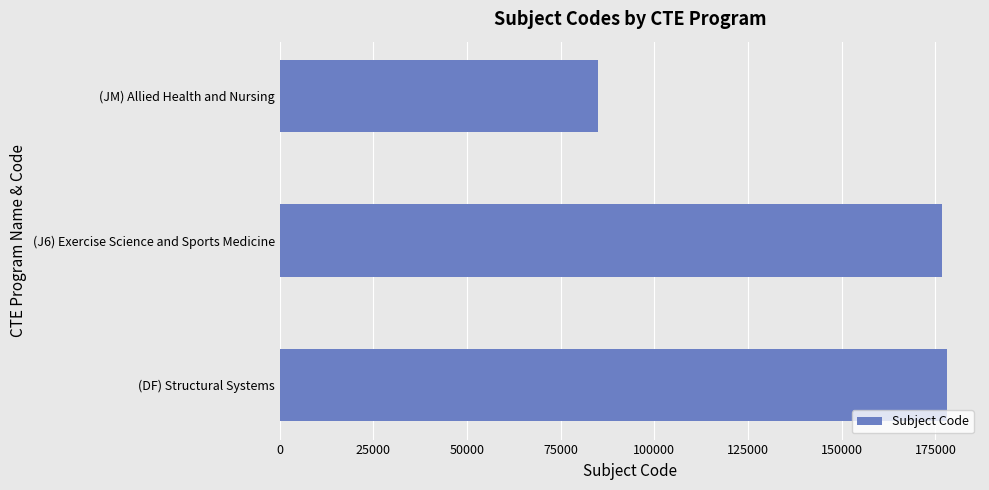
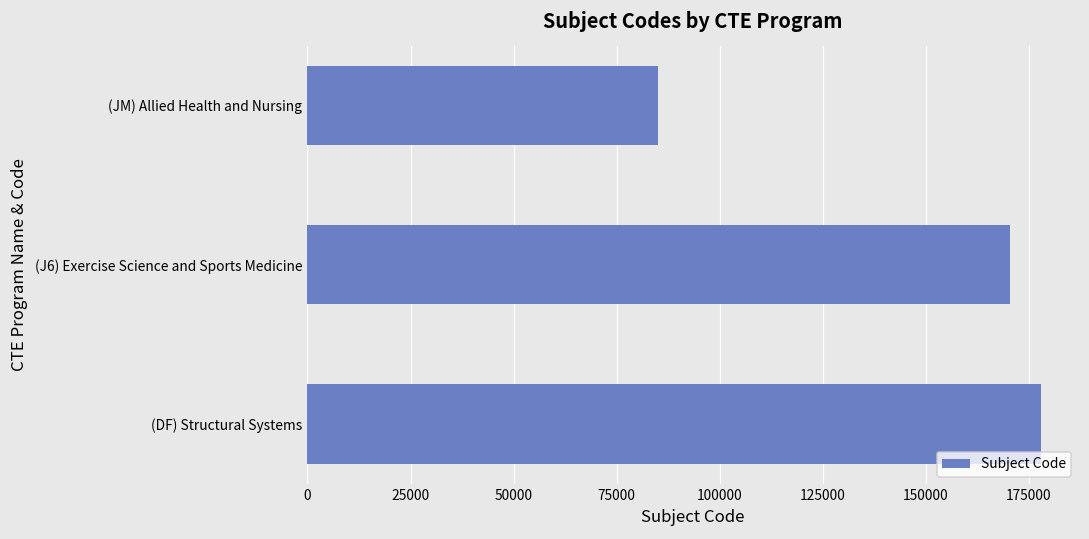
(J6) Exercise Science and Sports Medicine: 177000 -> 170000
